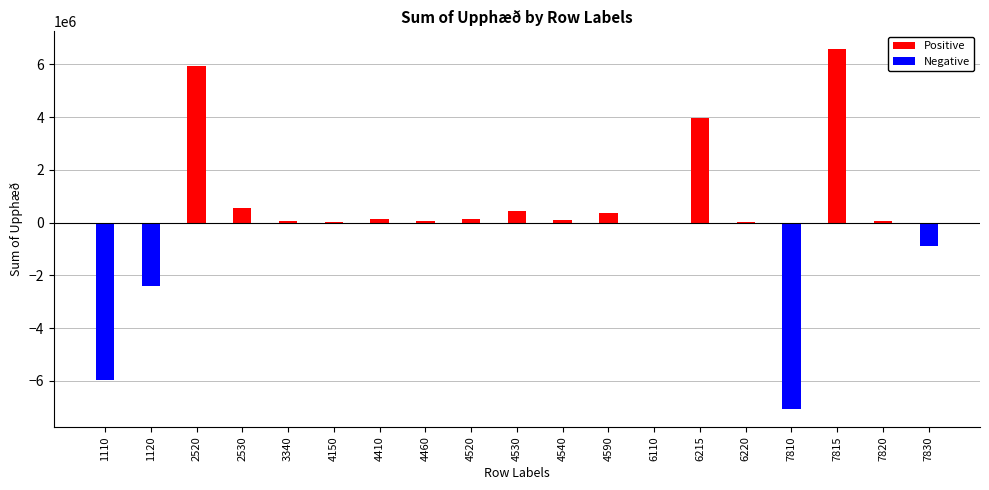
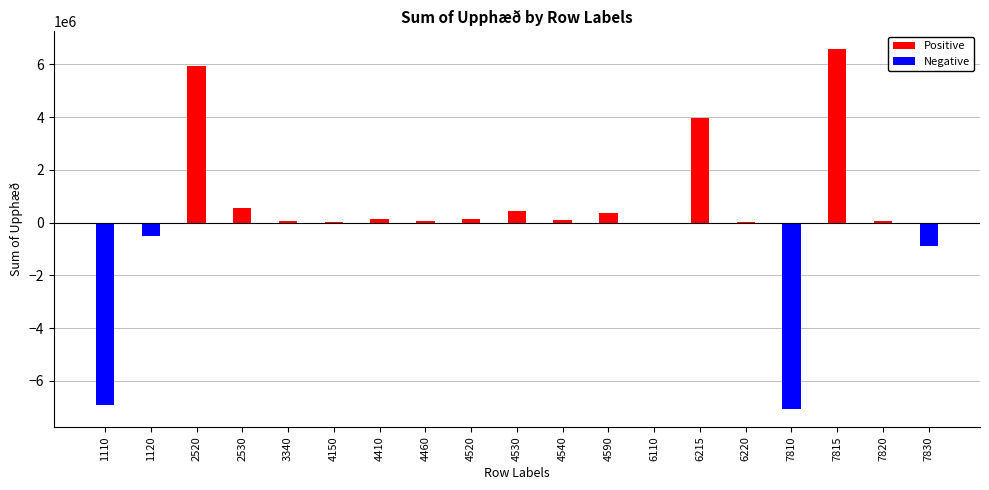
Negative, 1110: -6000000 -> -6900000
Negative, 1120: -2400000 -> -500000
